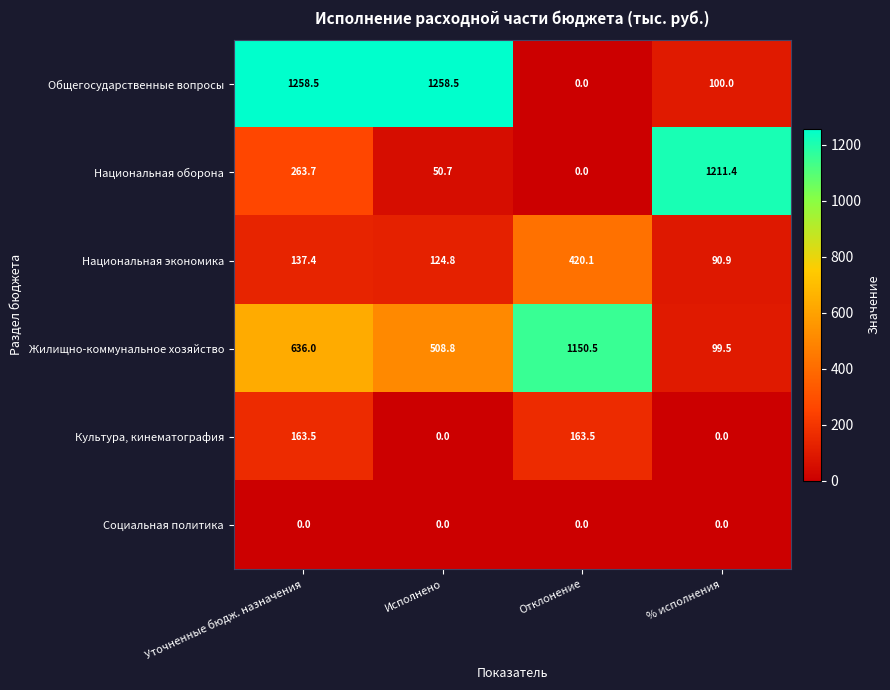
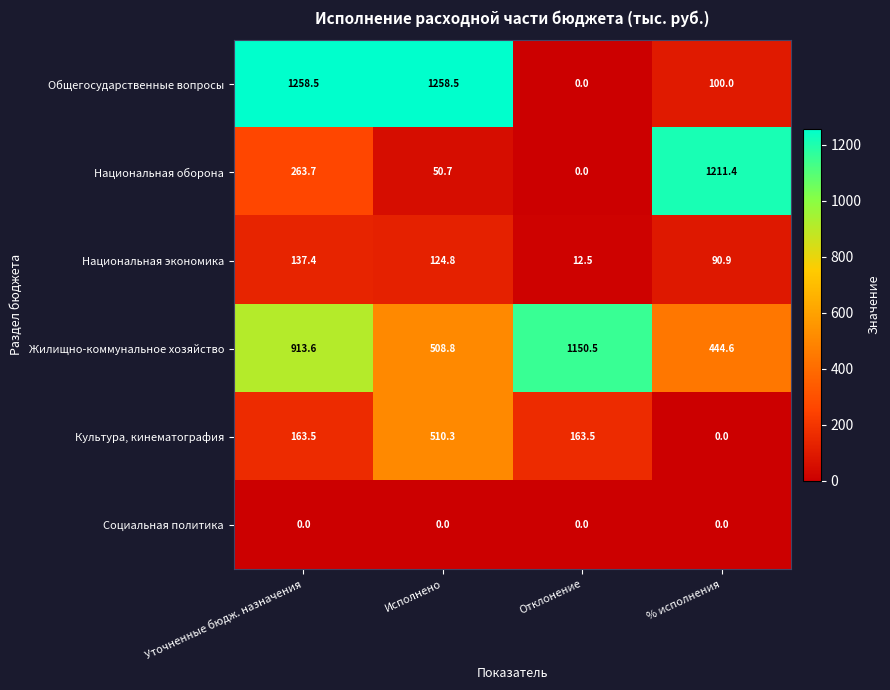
Национальная экономика, Отклонение: 420.1 -> 12.5
Жилищно-коммунальное хозяйство, Уточненные бюдж. назначения: 636.0 -> 913.6
Жилищно-коммунальное хозяйство, % исполнения: 99.5 -> 444.6
Культура, кинематография, Исполнено: 0.0 -> 510.3
